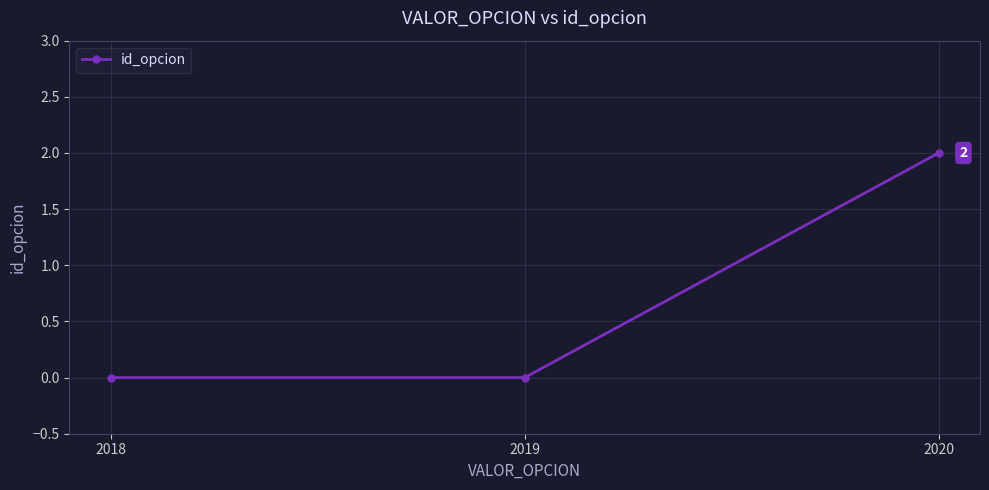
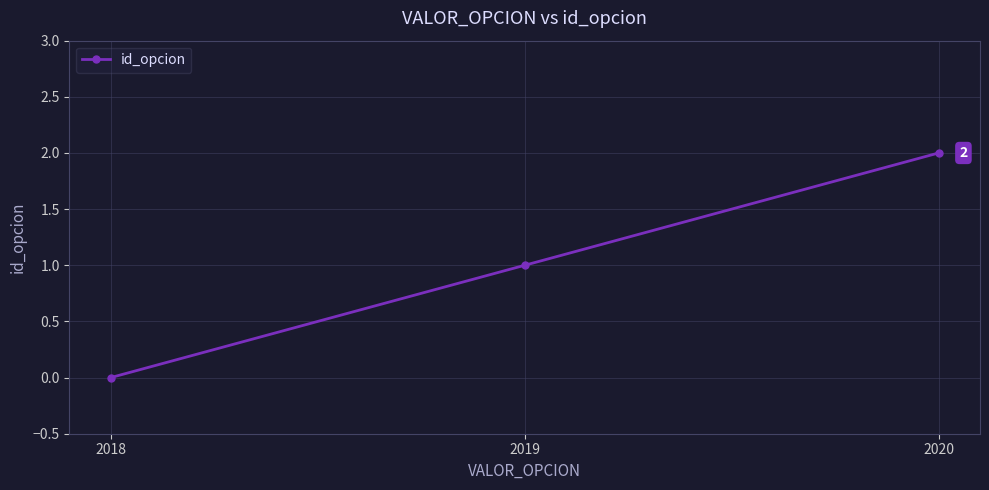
2019: 0 -> 1
